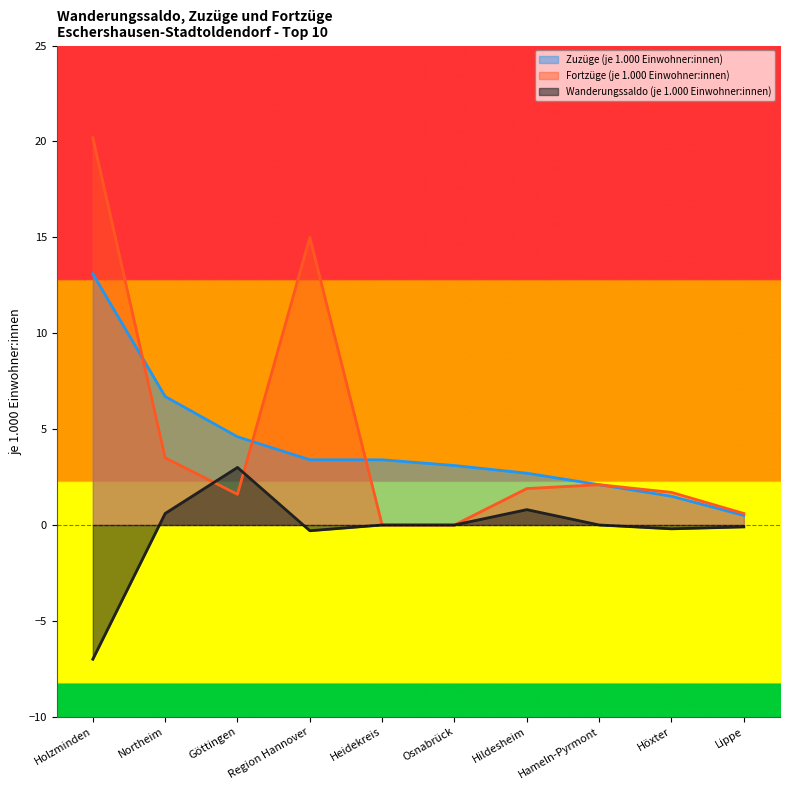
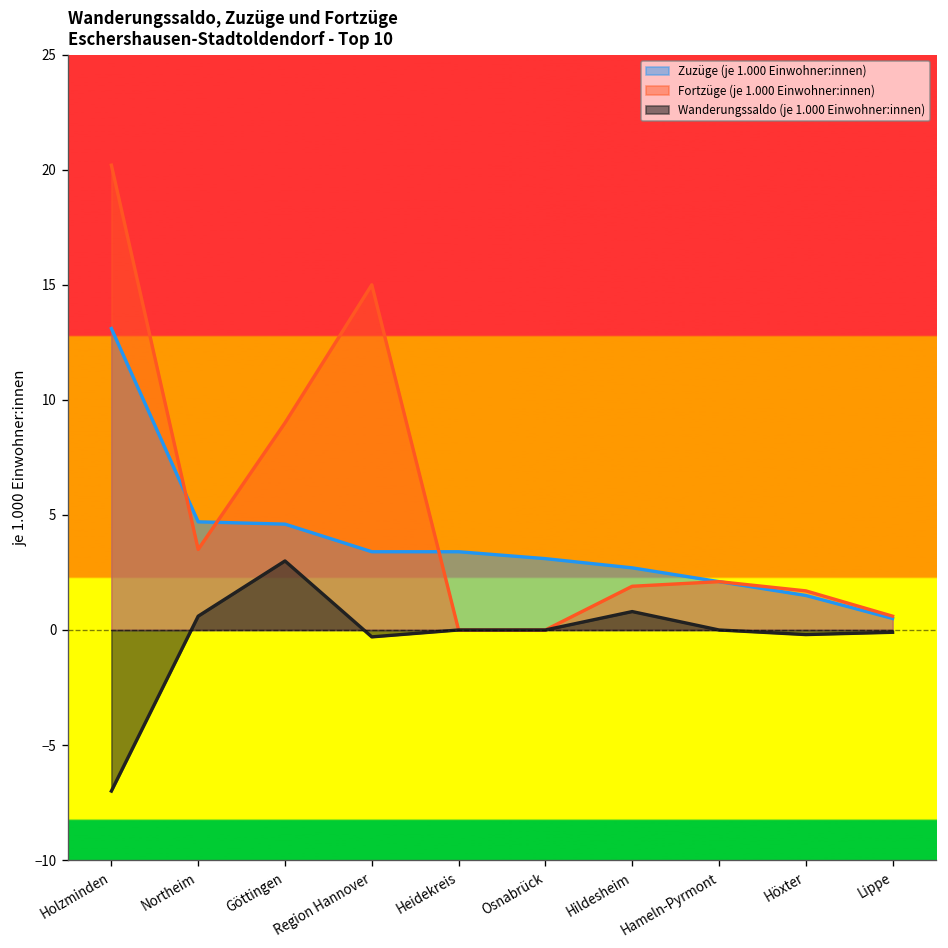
Zuzüge (je 1.000 Einwohner:innen), Northeim: 6.7 -> 4.7
Fortzüge (je 1.000 Einwohner:innen), Göttingen: 1.6 -> 9.0
